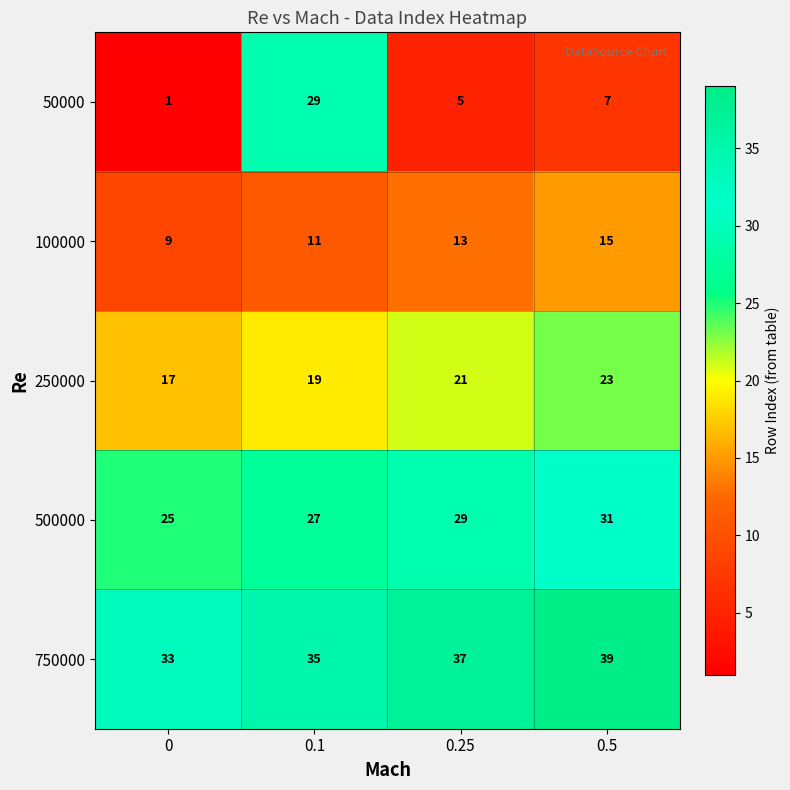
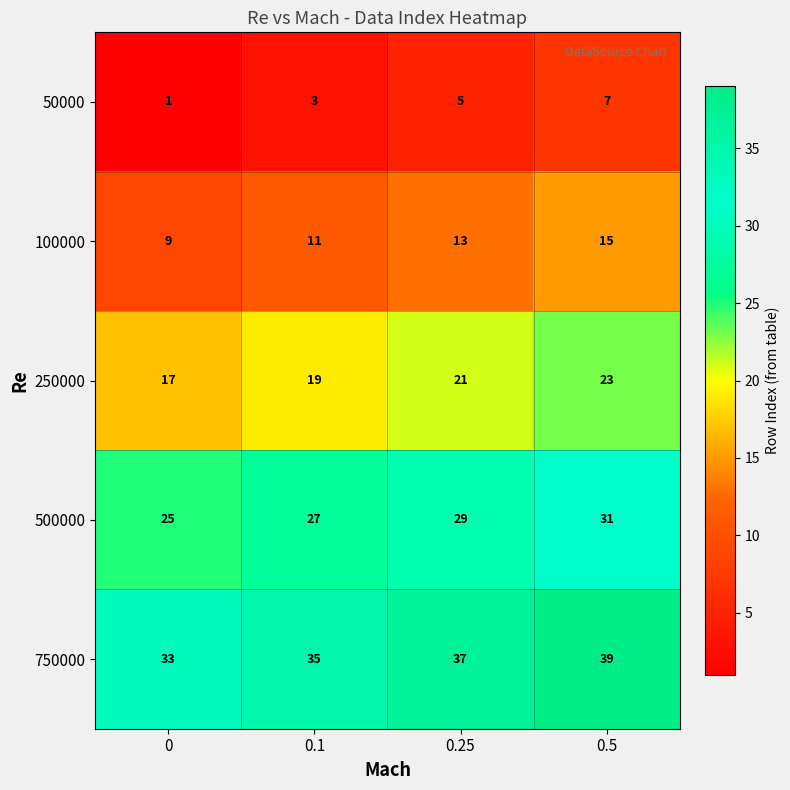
50000, 0.1: 29 -> 3
